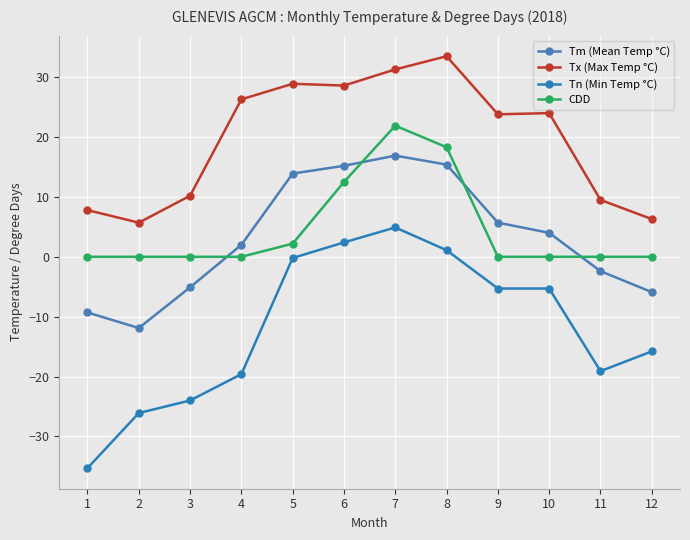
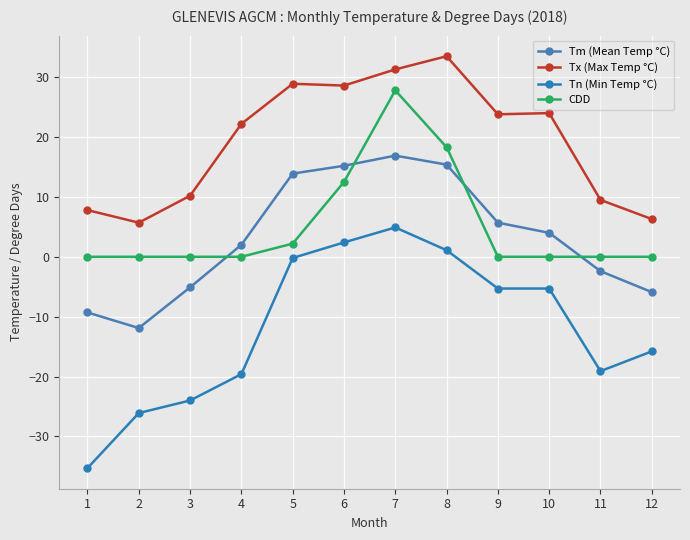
Tx (Max Temp °C), 4: 26 -> 22
CDD, 7: 22 -> 28
